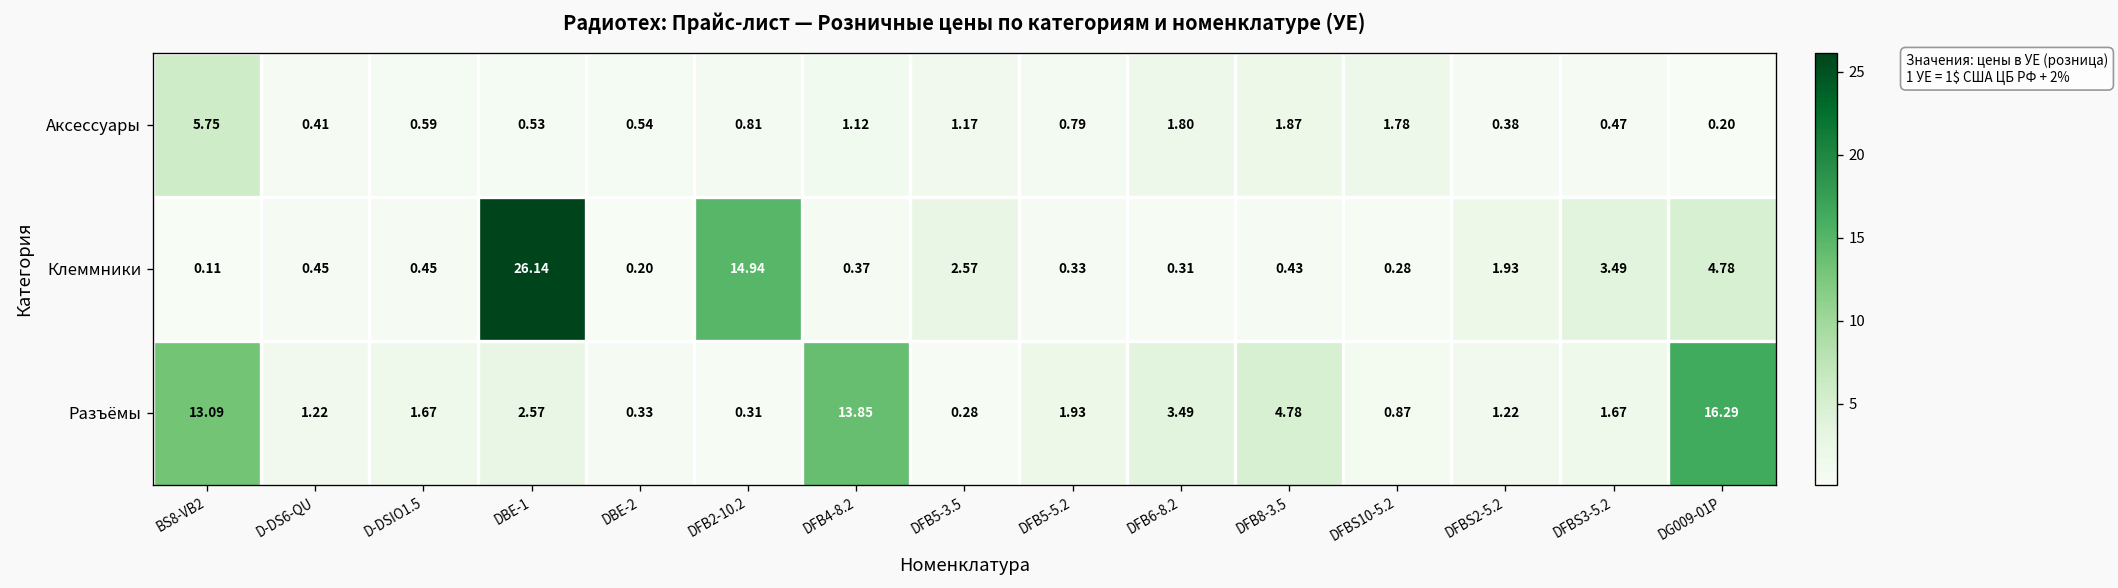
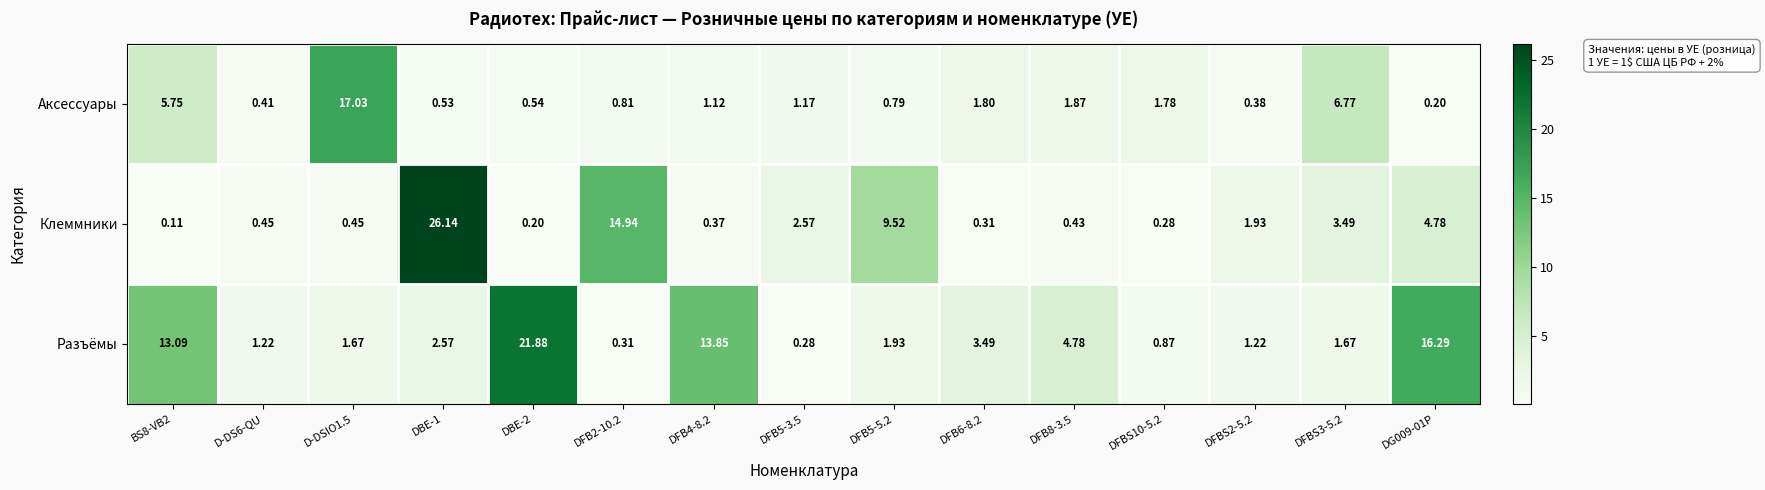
Аксессуары, D-DSIO1.5: 0.59 -> 17.03
Аксессуары, DFBS3-5.2: 0.47 -> 6.77
Клеммники, DFB5-5.2: 0.33 -> 9.52
Разъёмы, DBE-2: 0.33 -> 21.88
